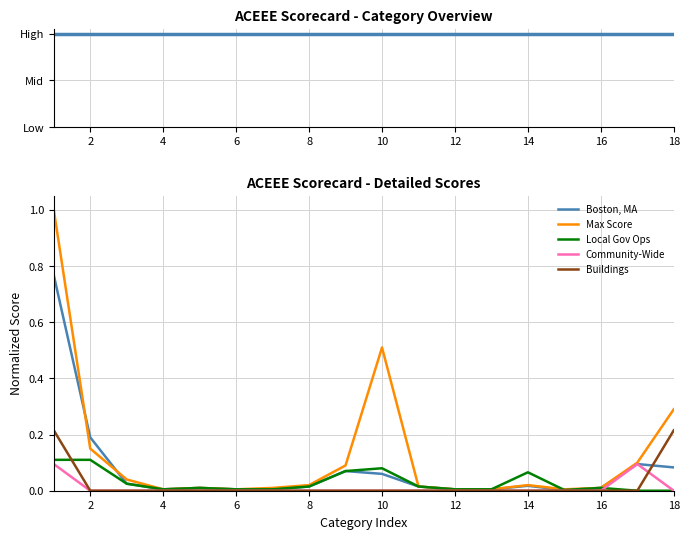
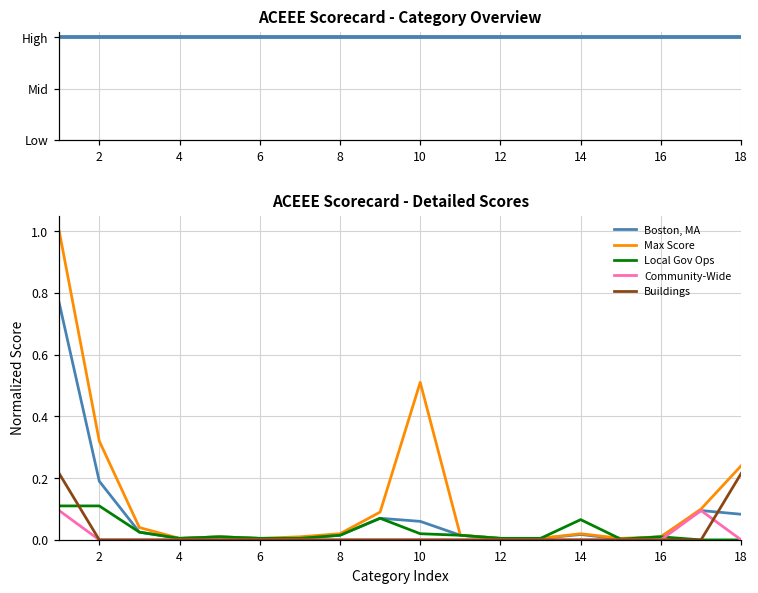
ACEEE Scorecard - Detailed Scores, Max Score, 2: 0.15 -> 0.32
ACEEE Scorecard - Detailed Scores, Local Gov Ops, 10: 0.08 -> 0.02
ACEEE Scorecard - Detailed Scores, Max Score, 18: 0.29 -> 0.24
